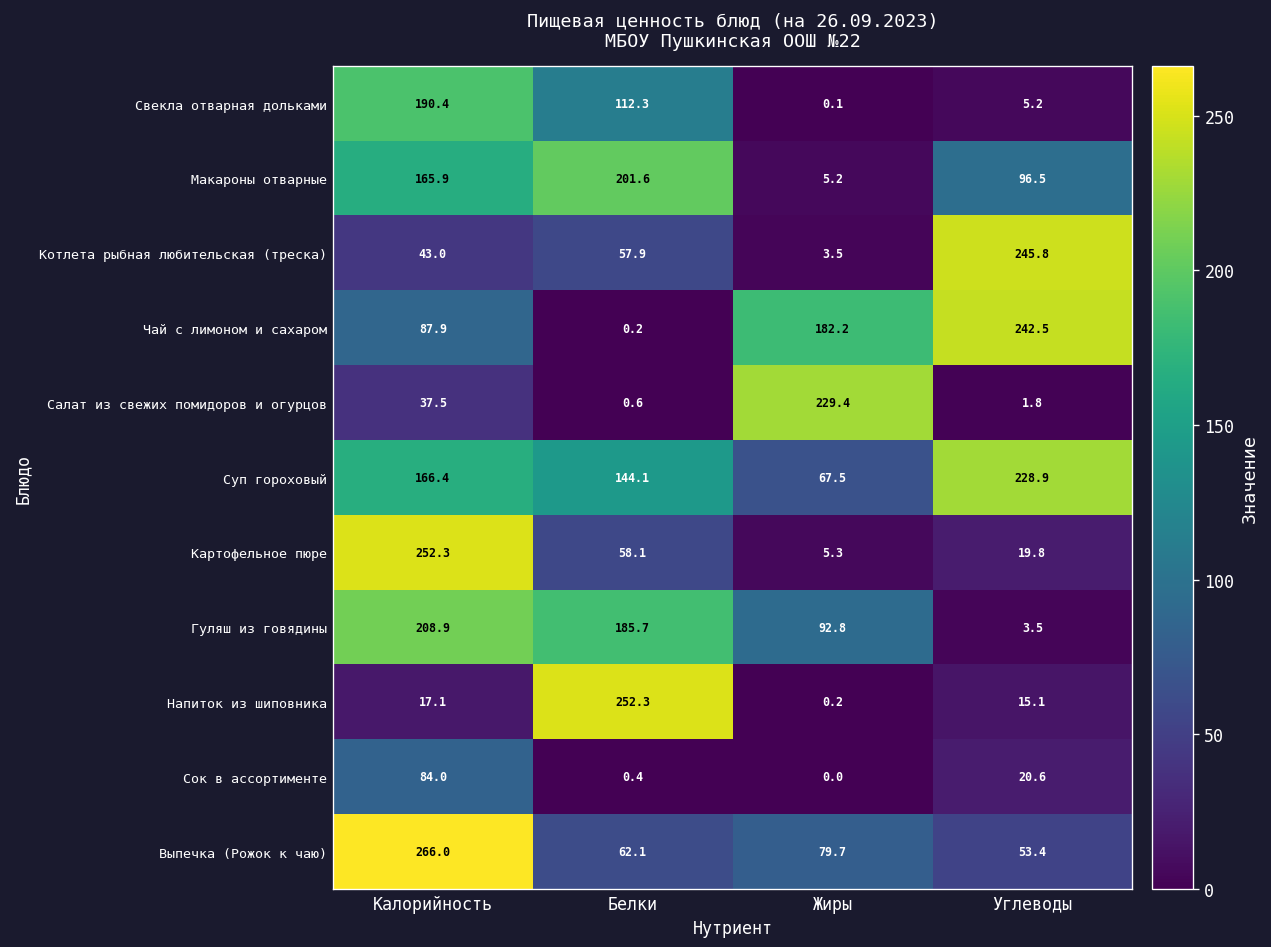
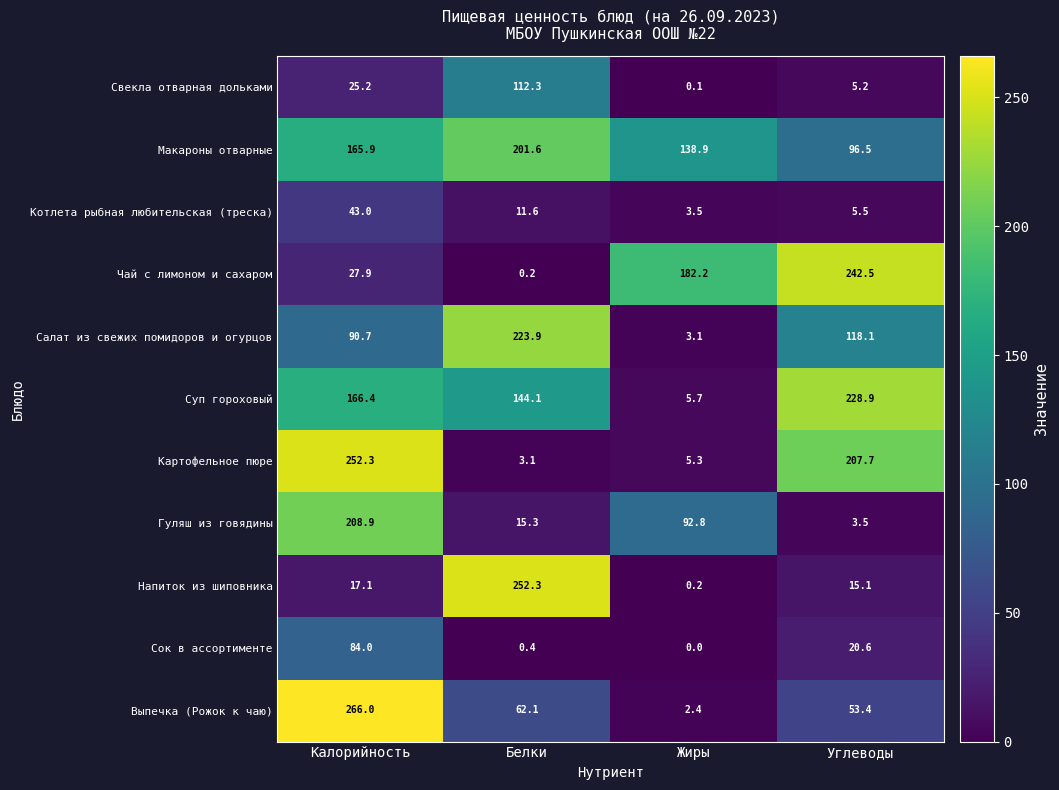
Свекла отварная дольками, Калорийность: 190.4 -> 25.2
Макароны отварные, Жиры: 5.2 -> 138.9
Котлета рыбная любительская (треска), Белки: 57.9 -> 11.6
Котлета рыбная любительская (треска), Углеводы: 245.8 -> 5.5
Чай с лимоном и сахаром, Калорийность: 87.9 -> 27.9
Салат из свежих помидоров и огурцов, Калорийность: 37.5 -> 90.7
Салат из свежих помидоров и огурцов, Белки: 0.6 -> 223.9
Салат из свежих помидоров и огурцов, Жиры: 229.4 -> 3.1
Салат из свежих помидоров и огурцов, Углеводы: 1.8 -> 118.1
Суп гороховый, Жиры: 67.5 -> 5.7
Картофельное пюре, Белки: 58.1 -> 3.1
Картофельное пюре, Углеводы: 19.8 -> 207.7
Гуляш из говядины, Белки: 185.7 -> 15.3
Выпечка (Рожок к чаю), Жиры: 79.7 -> 2.4
